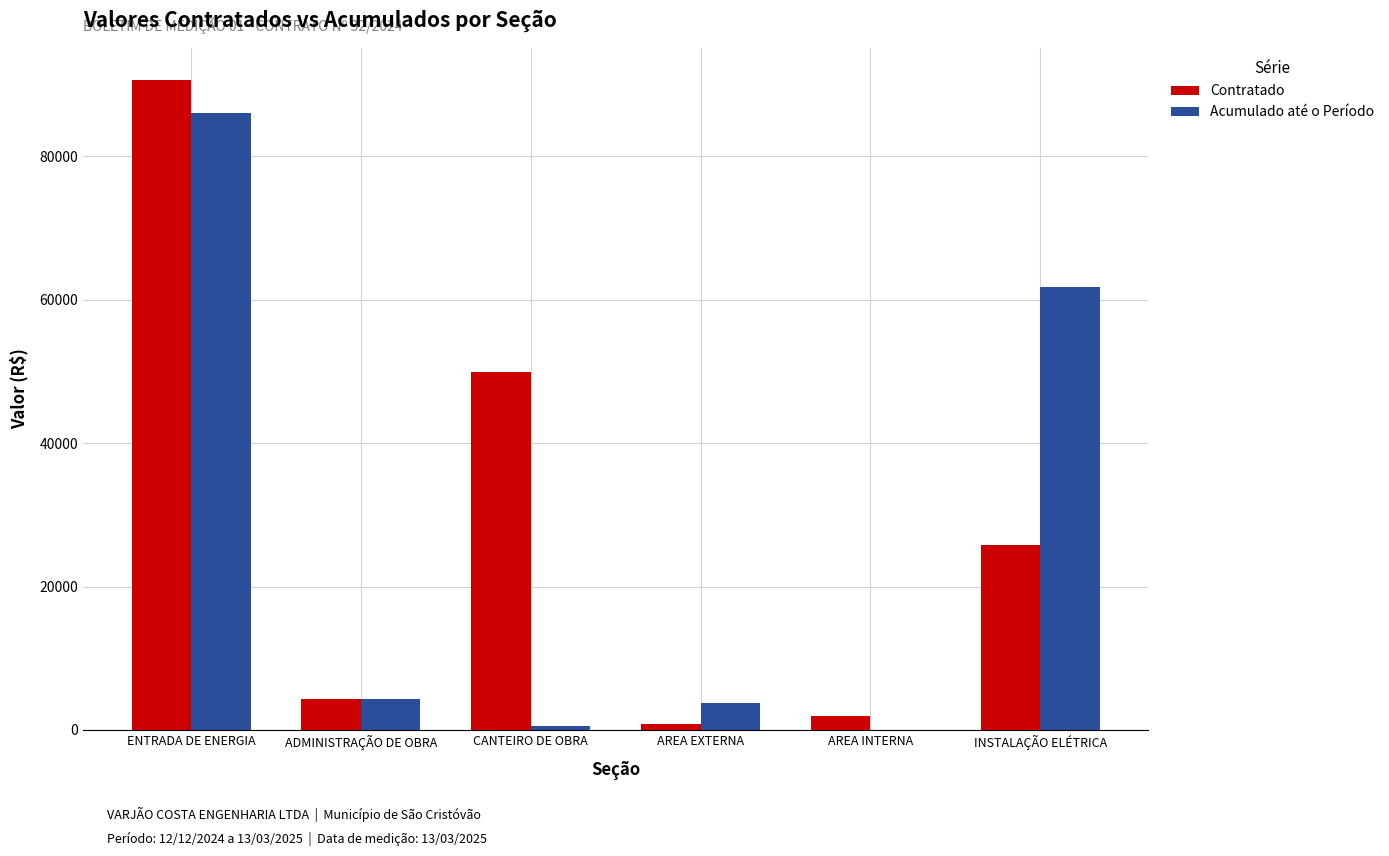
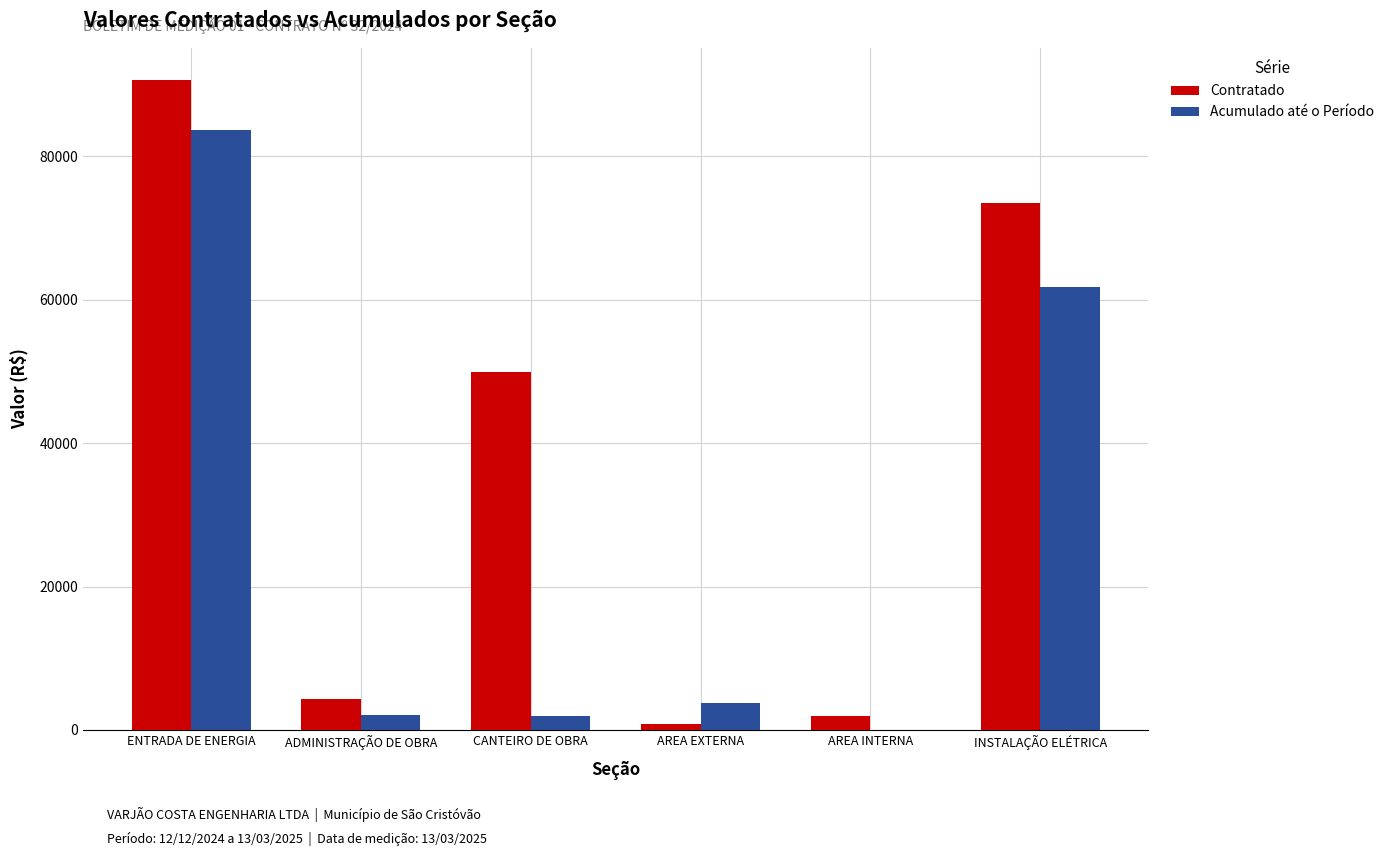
Acumulado até o Período, ENTRADA DE ENERGIA: 86000 -> 84000
Acumulado até o Período, ADMINISTRAÇÃO DE OBRA: 4000 -> 2000
Acumulado até o Período, CANTEIRO DE OBRA: 1000 -> 2000
Contratado, INSTALAÇÃO ELÉTRICA: 26000 -> 74000
